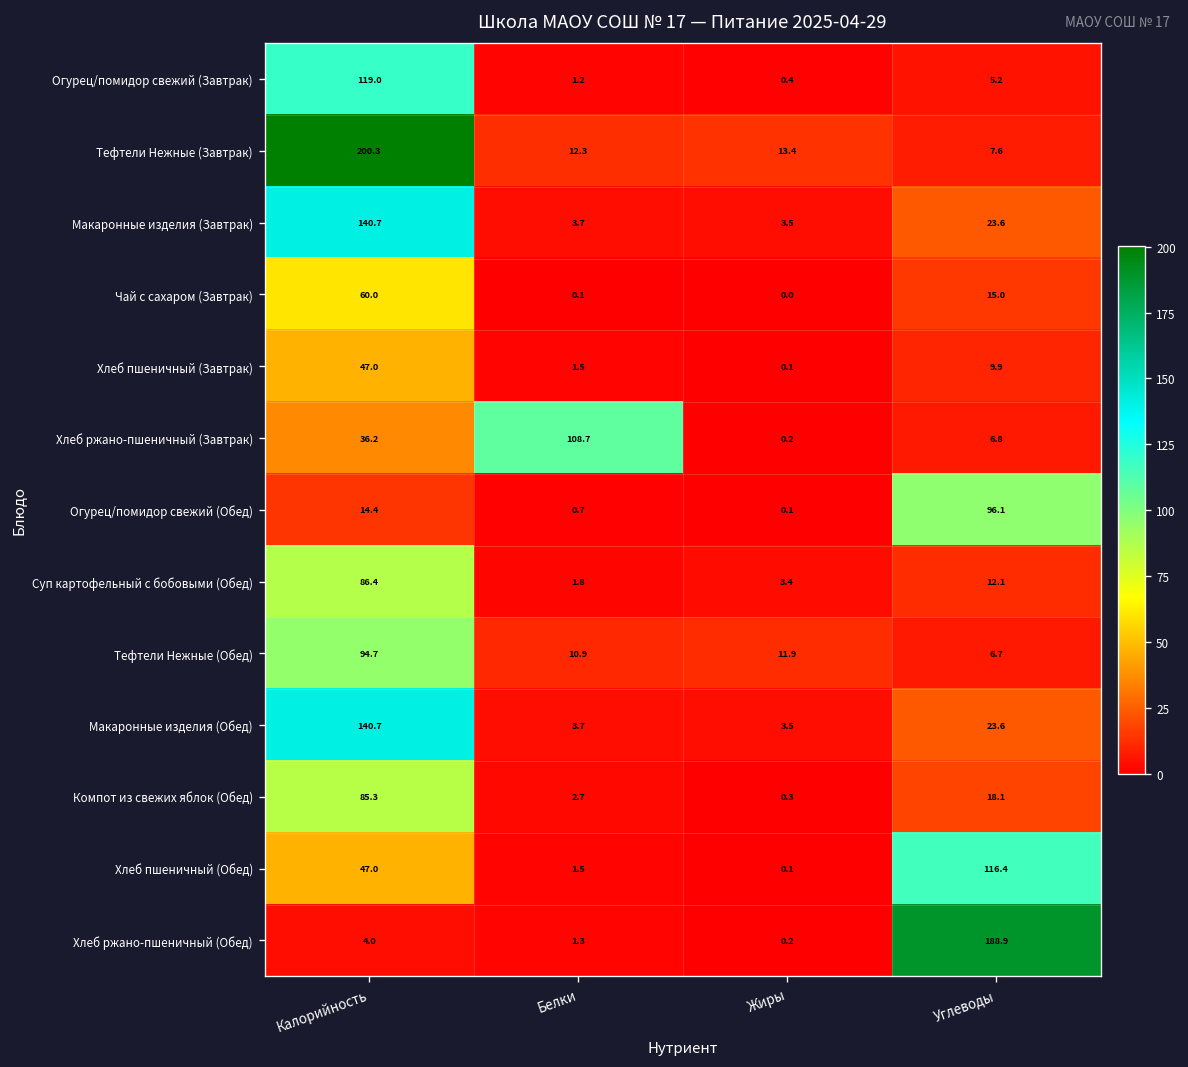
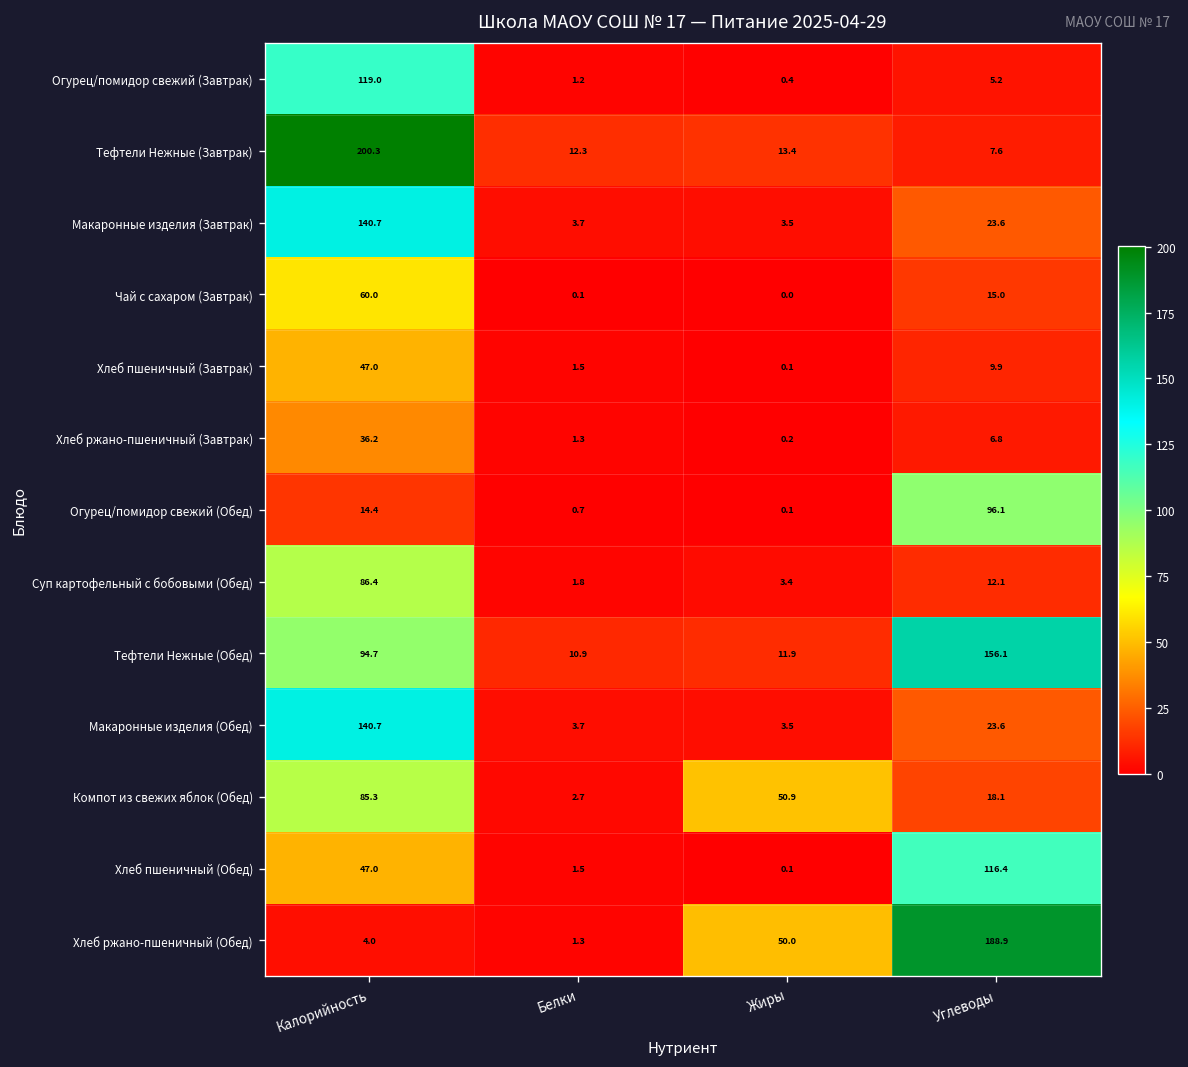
Хлеб ржано-пшеничный (Завтрак), Белки: 108.7 -> 1.3
Тефтели Нежные (Обед), Углеводы: 6.7 -> 156.1
Компот из свежих яблок (Обед), Жиры: 0.3 -> 50.9
Хлеб ржано-пшеничный (Обед), Жиры: 0.2 -> 50.0
